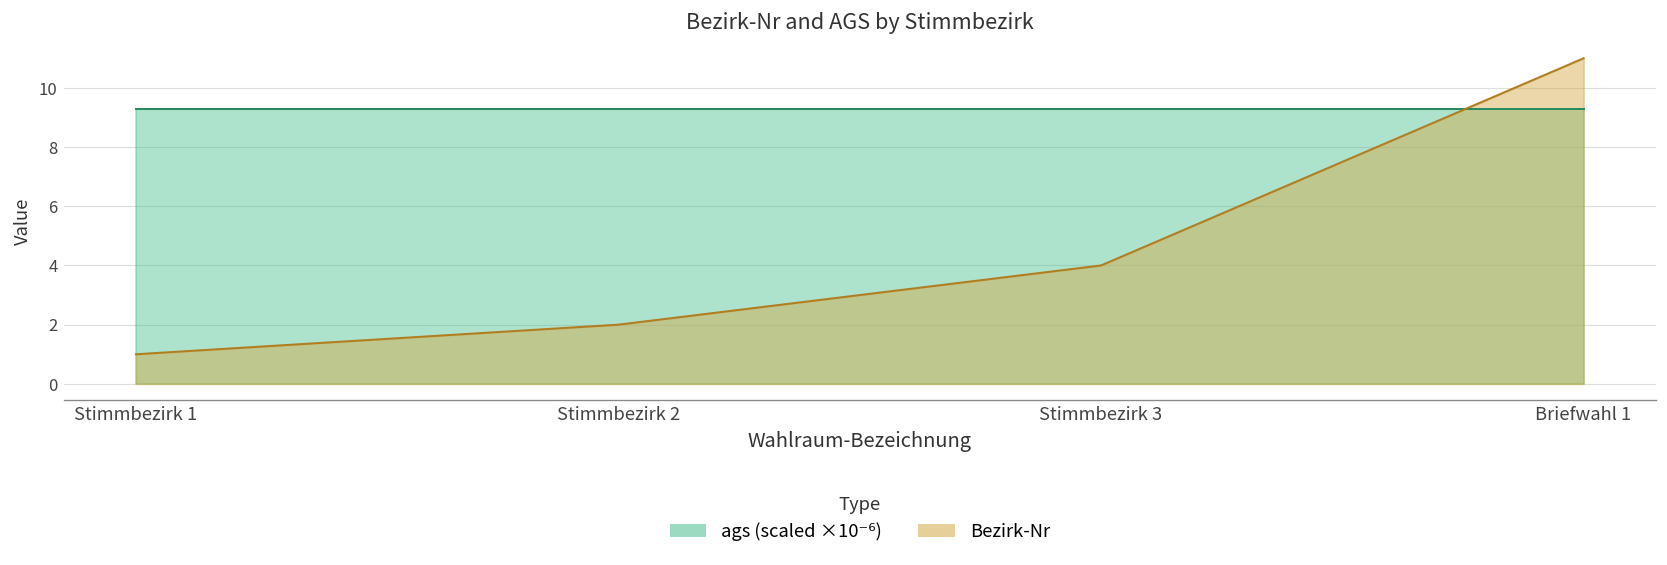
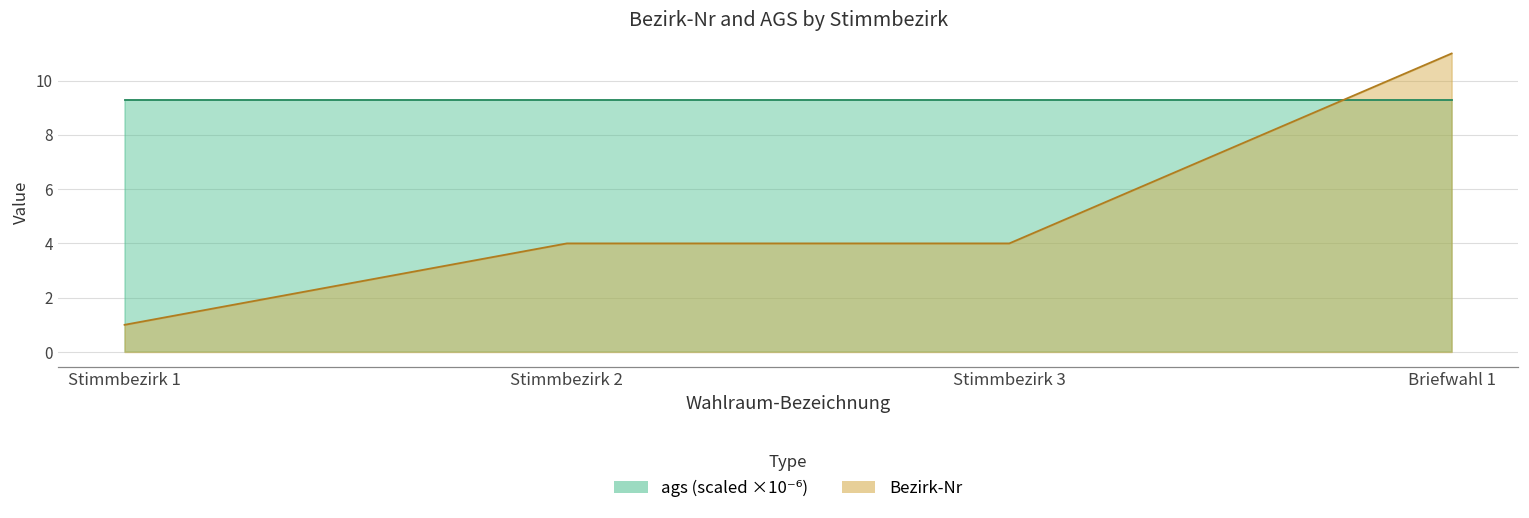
Bezirk-Nr, Stimmbezirk 2: 2 -> 4
